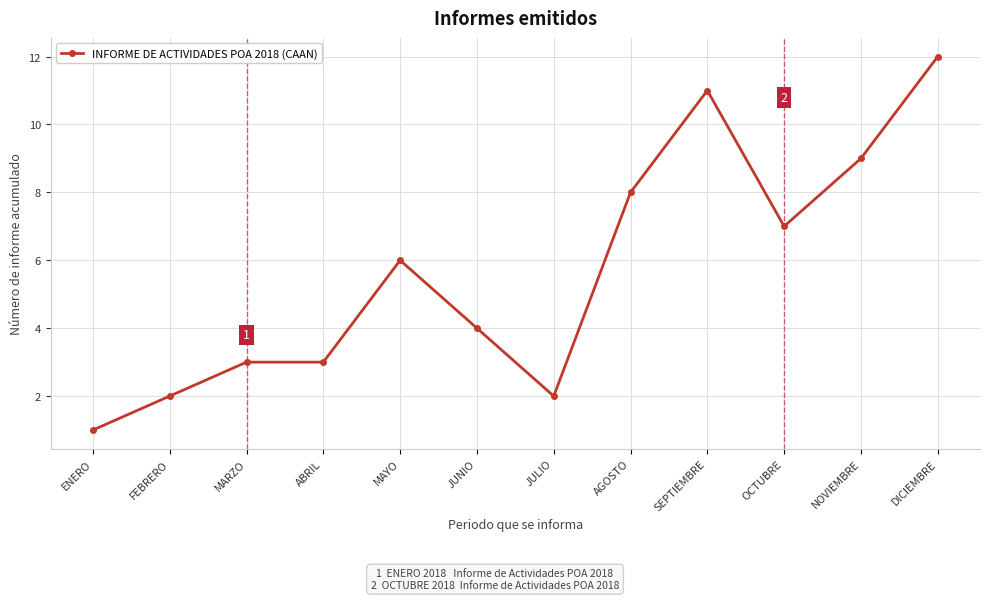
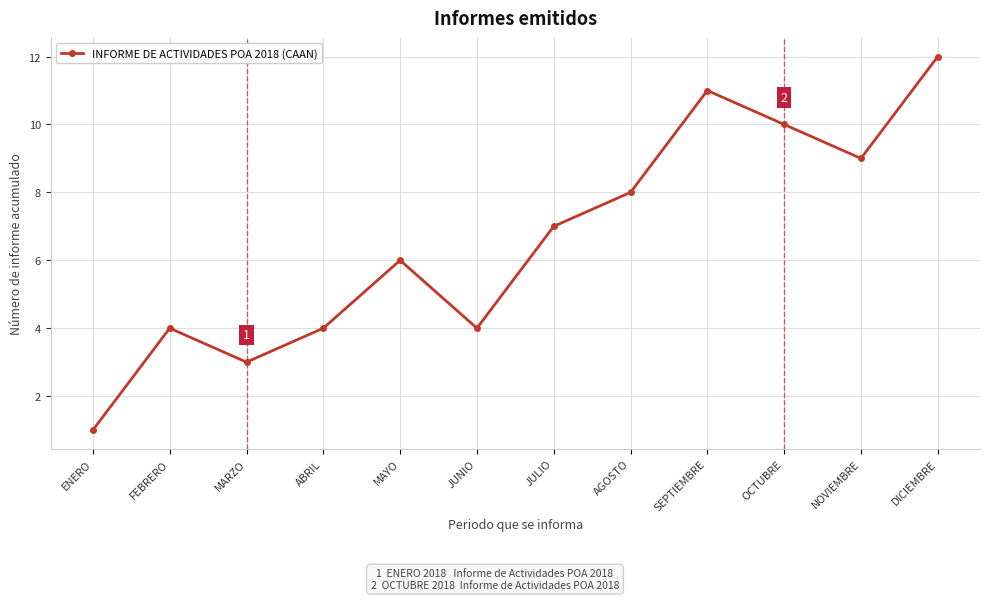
FEBRERO: 2 -> 4
ABRIL: 3 -> 4
JULIO: 2 -> 7
OCTUBRE: 7 -> 10
